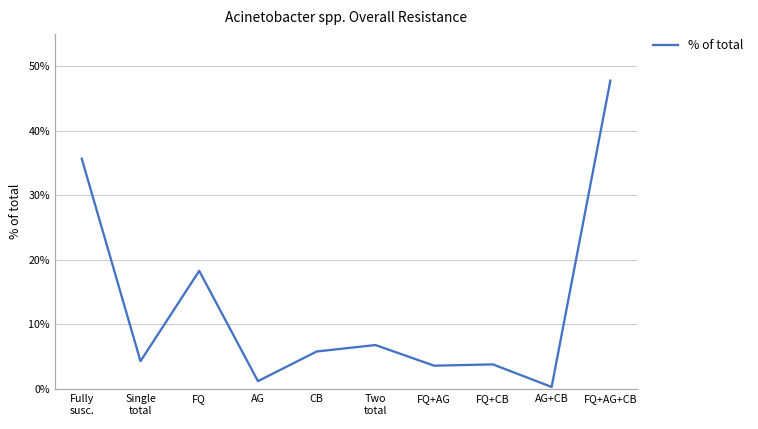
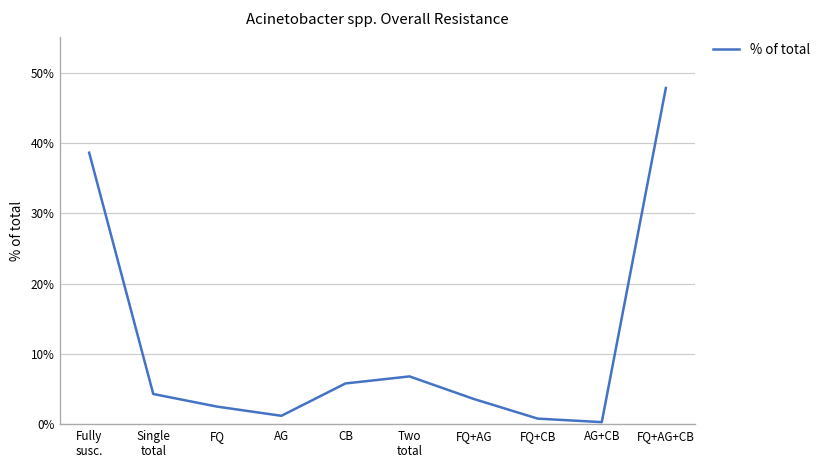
Fully susc.: 36% -> 39%
FQ: 18% -> 3%
FQ+CB: 4% -> 1%
